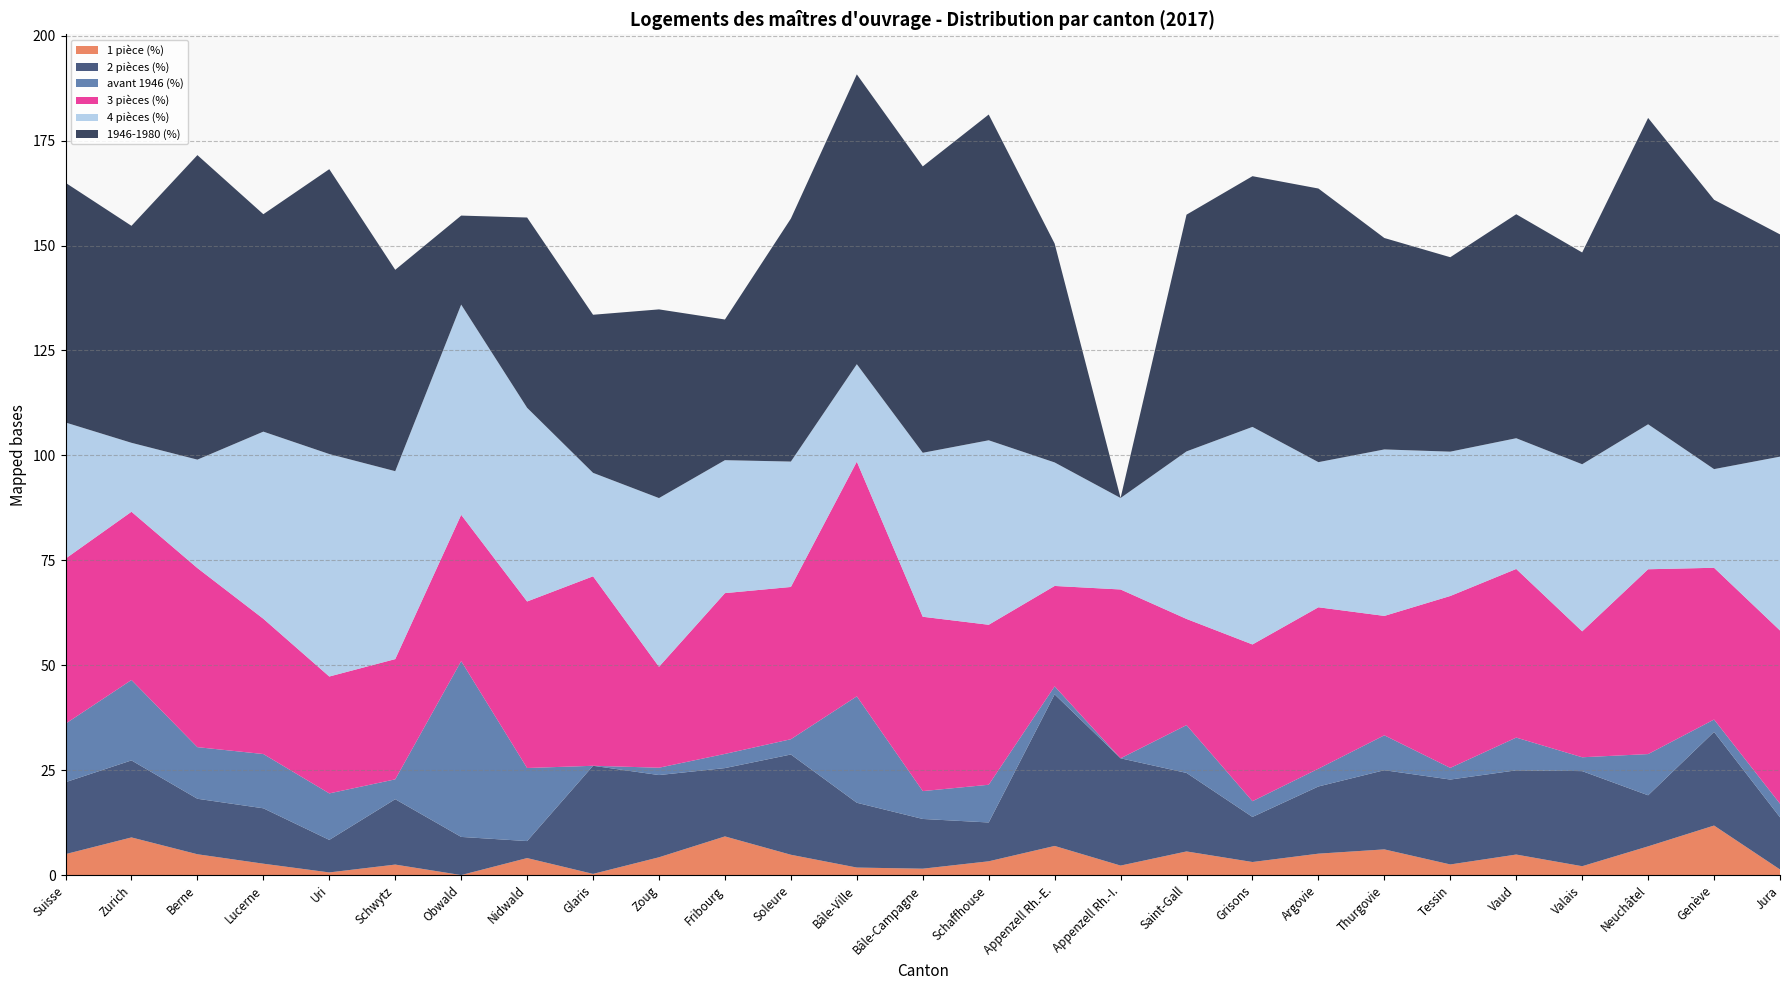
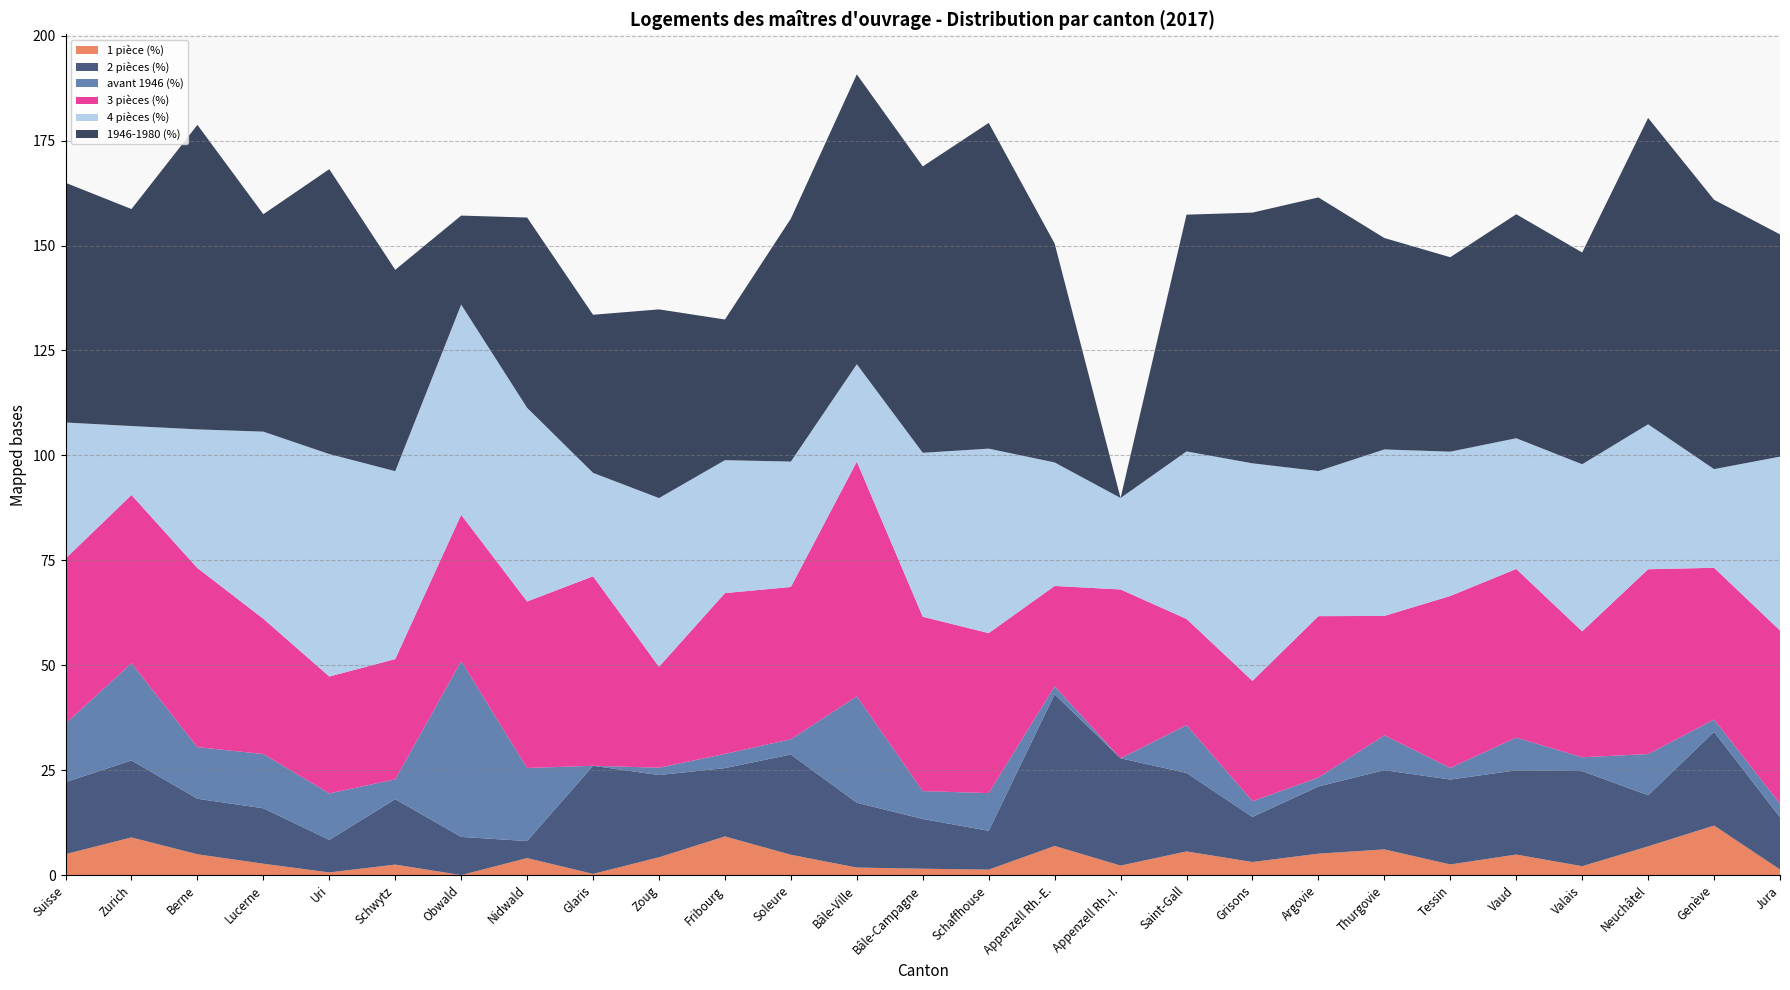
avant 1946 (%), Zurich: 19 -> 23
4 pièces (%), Berne: 26 -> 33
1 pièce (%), Schaffhouse: 3 -> 1
3 pièces (%), Grisons: 37 -> 29
avant 1946 (%), Argovie: 4 -> 2
